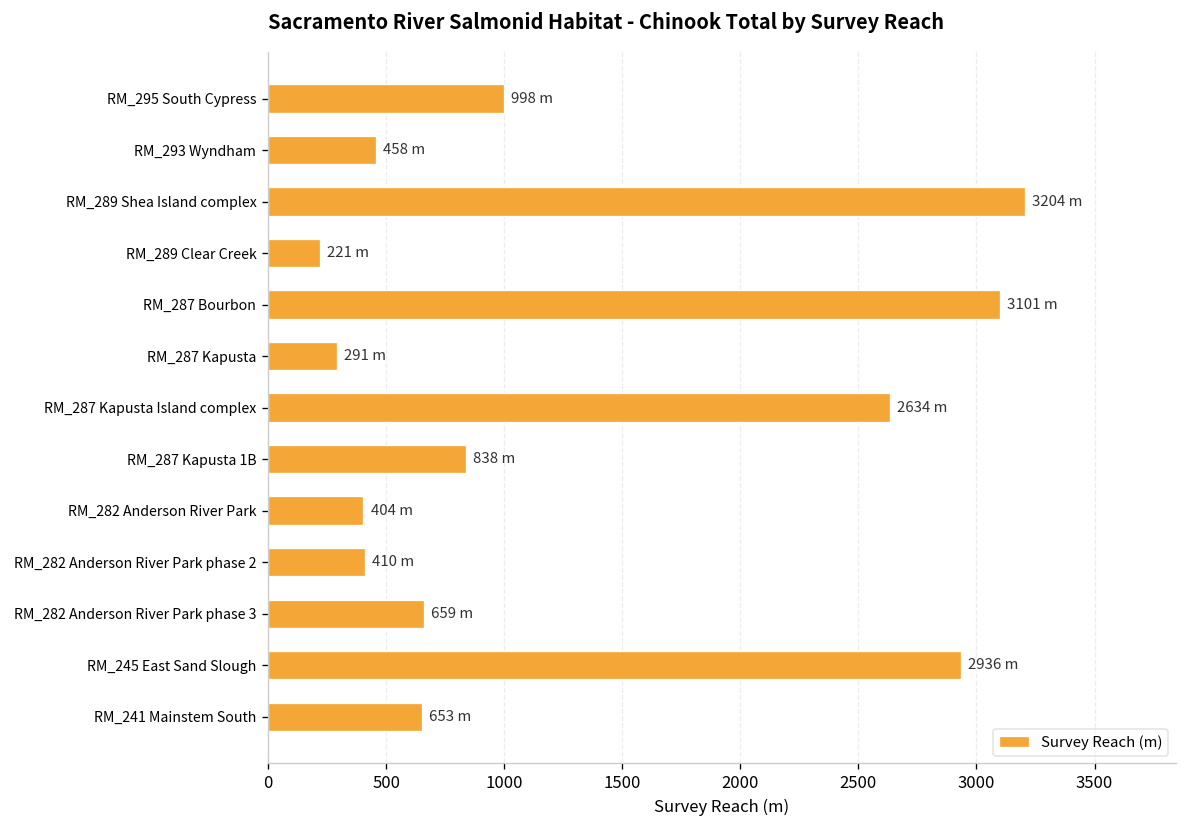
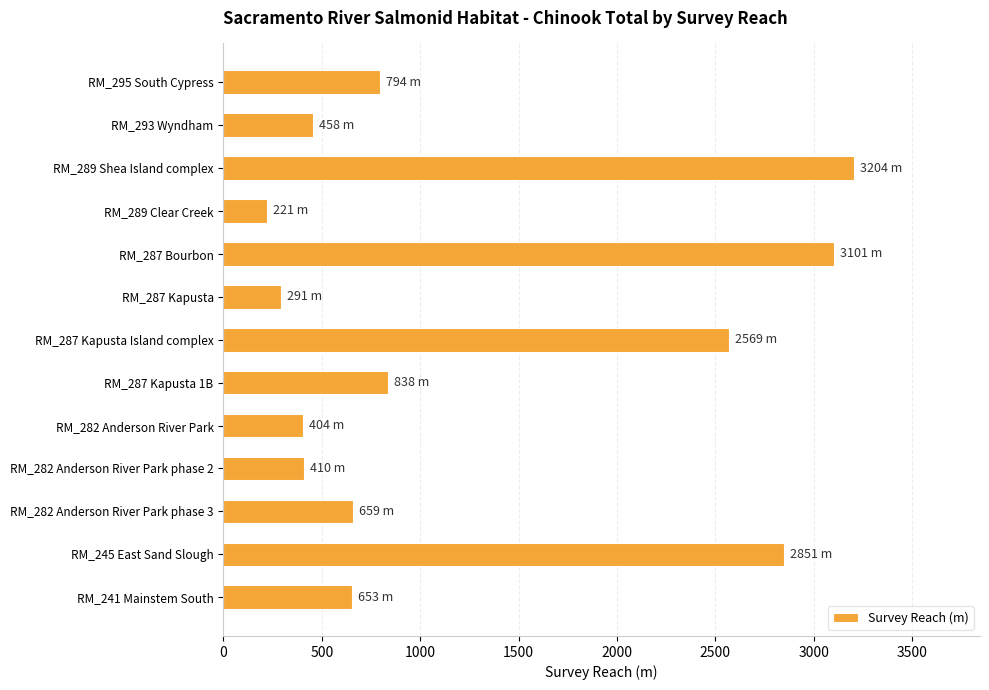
RM_295 South Cypress: 998 -> 794
RM_287 Kapusta Island complex: 2634 -> 2569
RM_245 East Sand Slough: 2936 -> 2851
